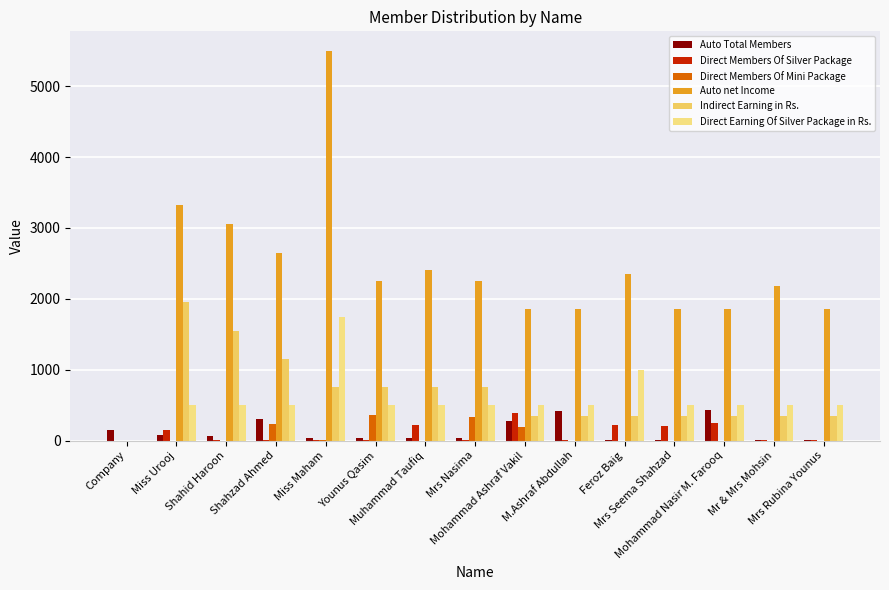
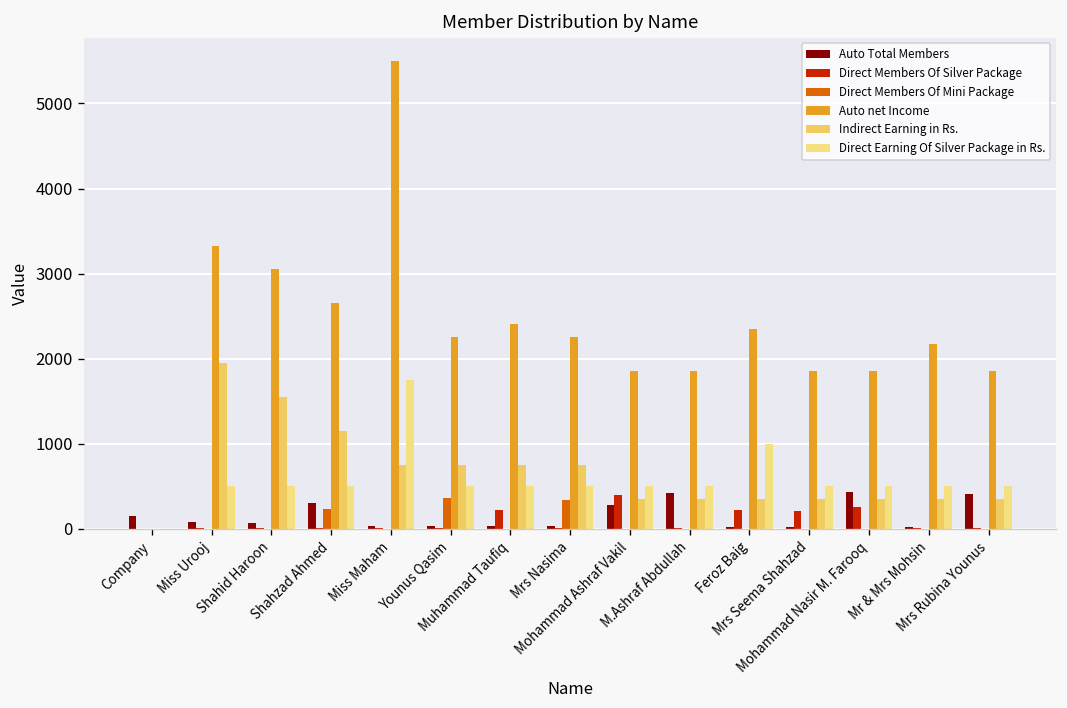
Direct Members Of Silver Package, Miss Urooj: 100 -> 0
Direct Members Of Mini Package, Mohammad Ashraf Vakil: 200 -> 0
Auto Total Members, Mrs Rubina Younus: 0 -> 400
